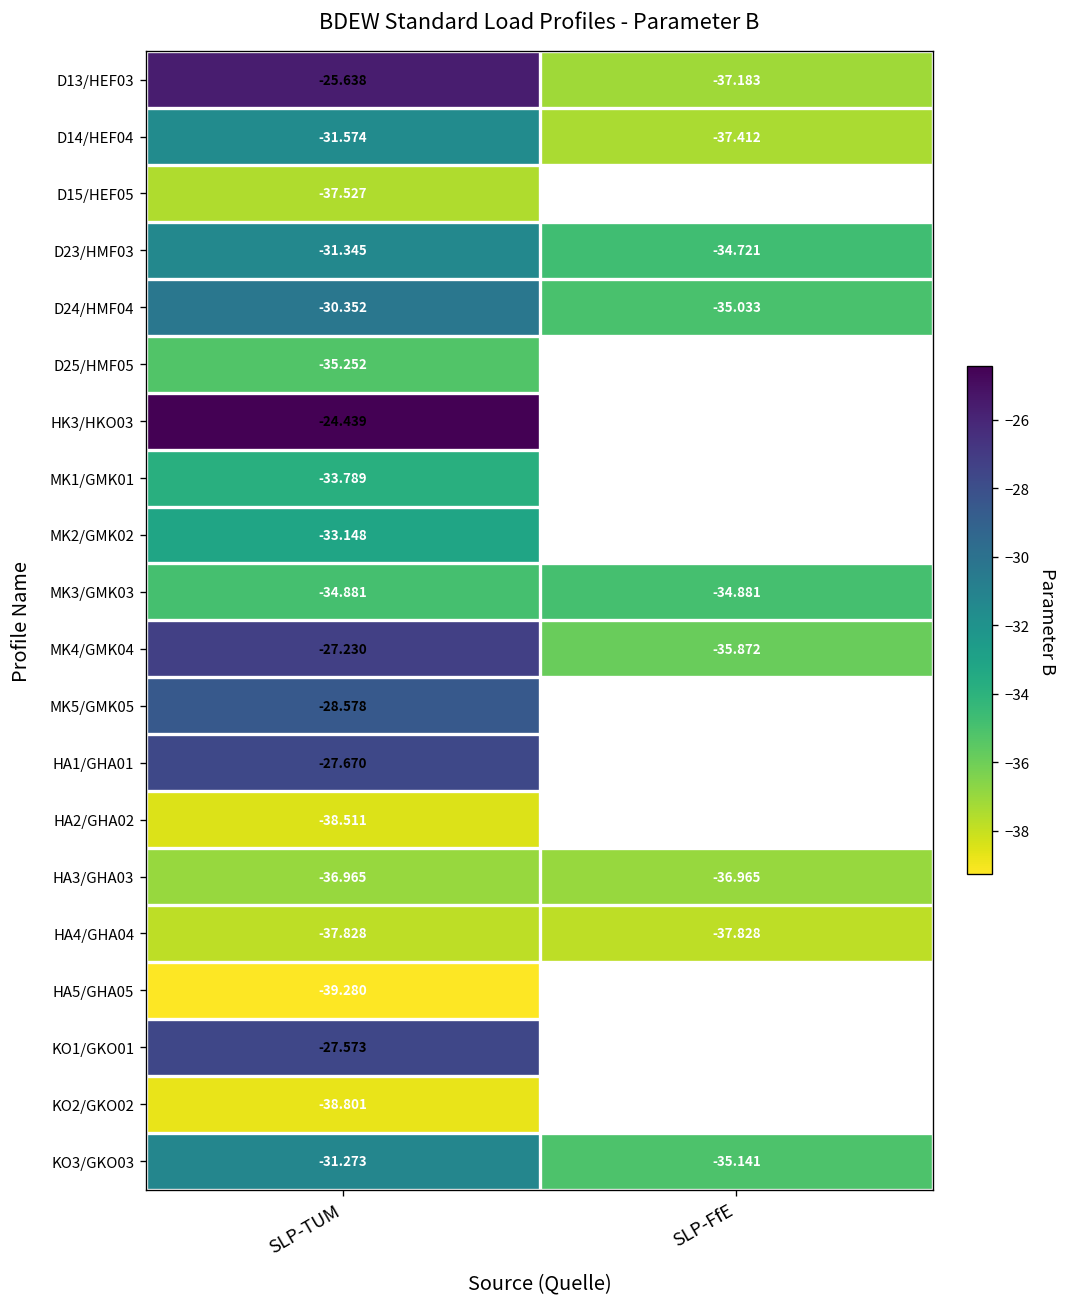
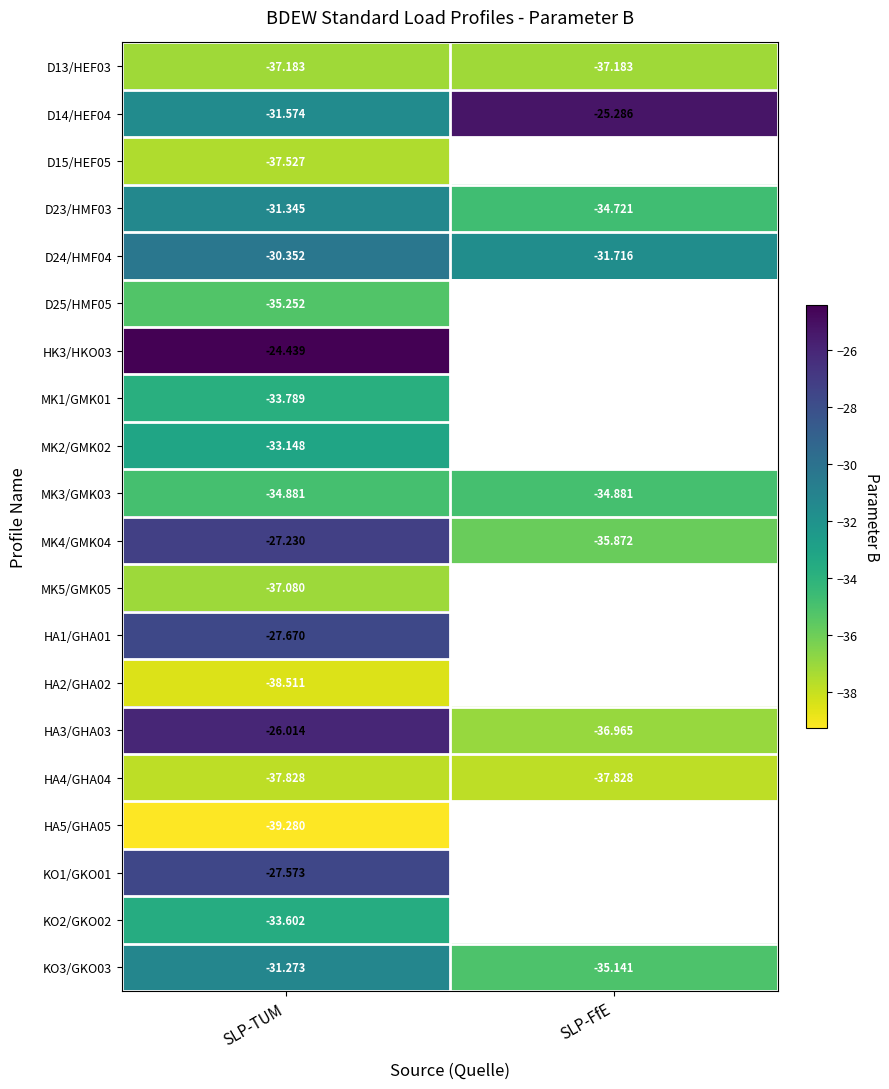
D13/HEF03, SLP-TUM: -25.638 -> -37.183
D14/HEF04, SLP-FfE: -37.412 -> -25.286
D24/HMF04, SLP-FfE: -35.033 -> -31.716
MK5/GMK05, SLP-TUM: -28.578 -> -37.080
HA3/GHA03, SLP-TUM: -36.965 -> -26.014
KO2/GKO02, SLP-TUM: -38.801 -> -33.602
